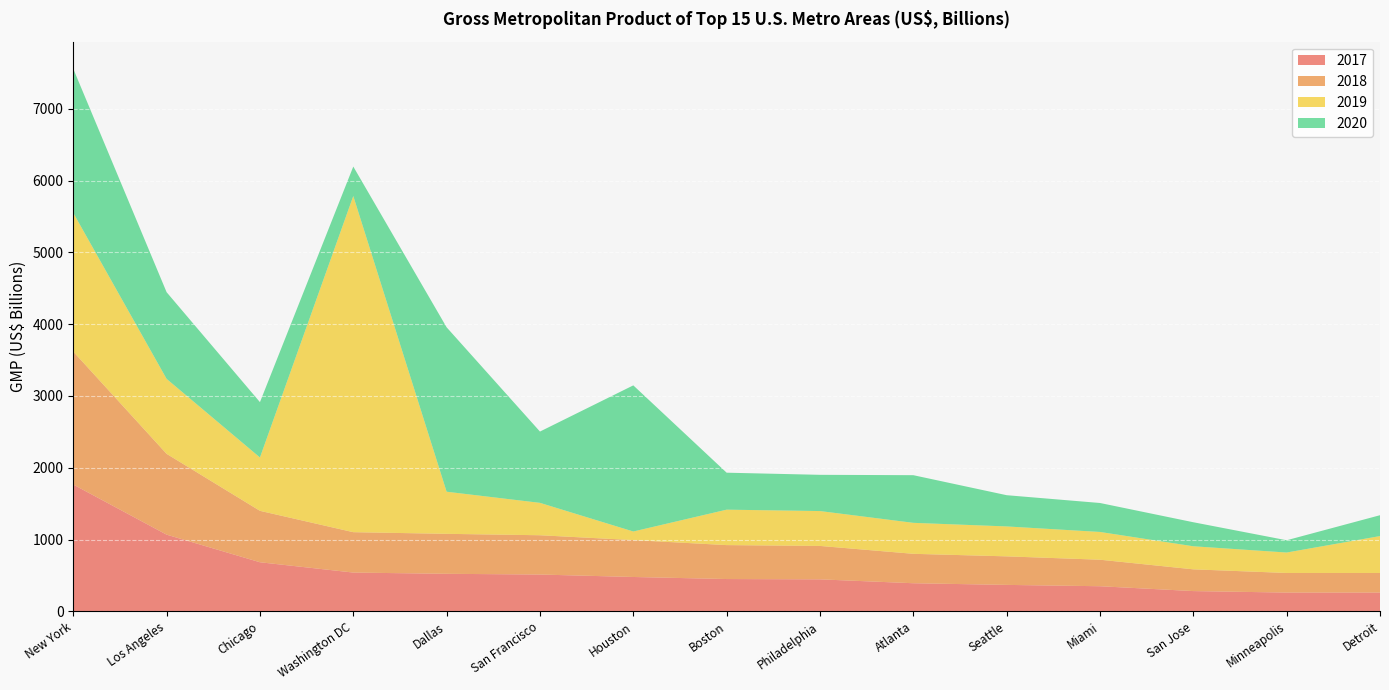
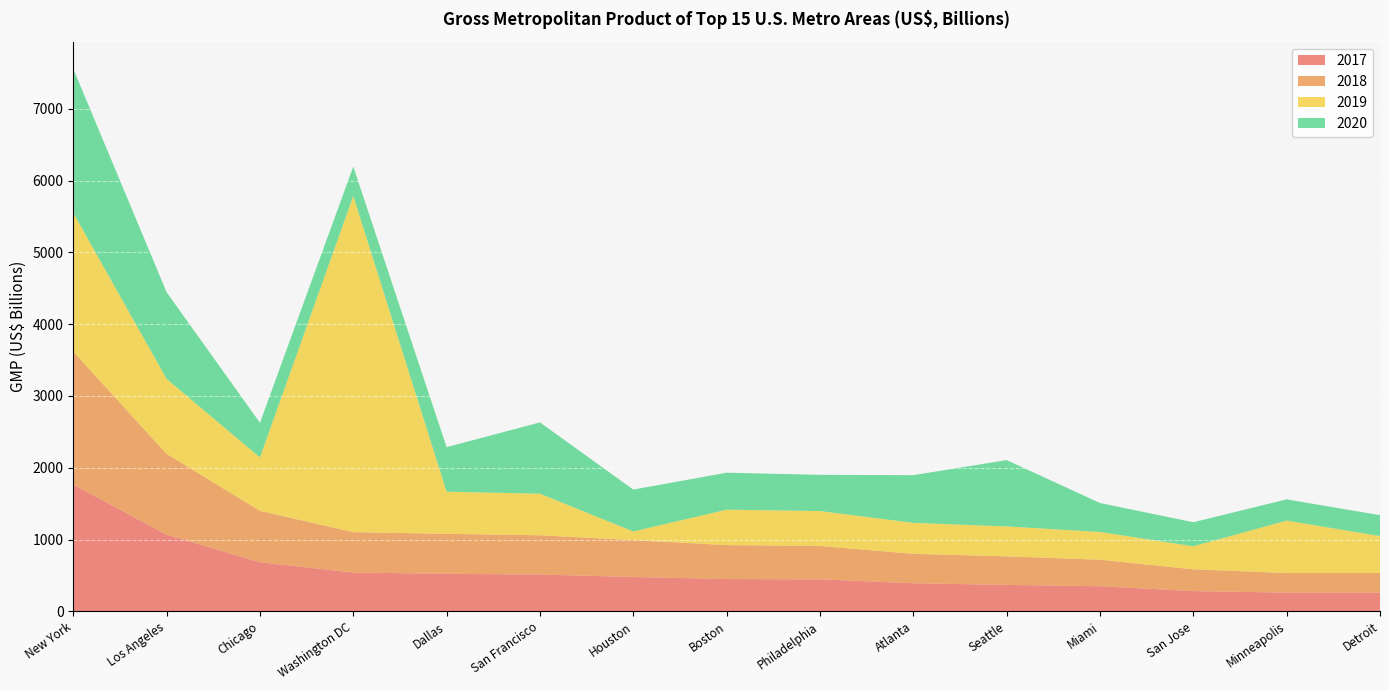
2020, Chicago: 800 -> 500
2020, Dallas: 2300 -> 600
2019, San Francisco: 500 -> 600
2020, Houston: 2000 -> 600
2020, Seattle: 400 -> 900
2019, Minneapolis: 300 -> 700
2020, Minneapolis: 200 -> 300
